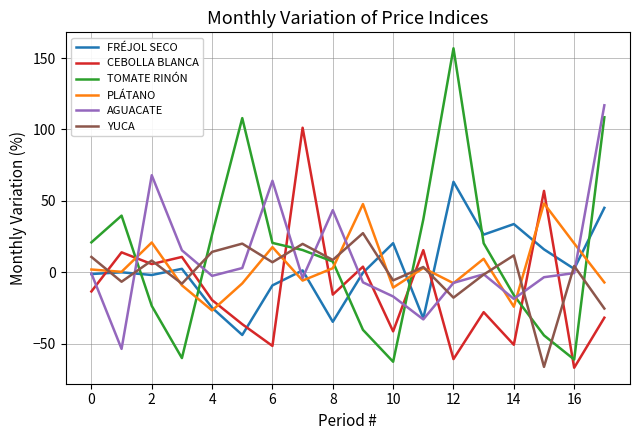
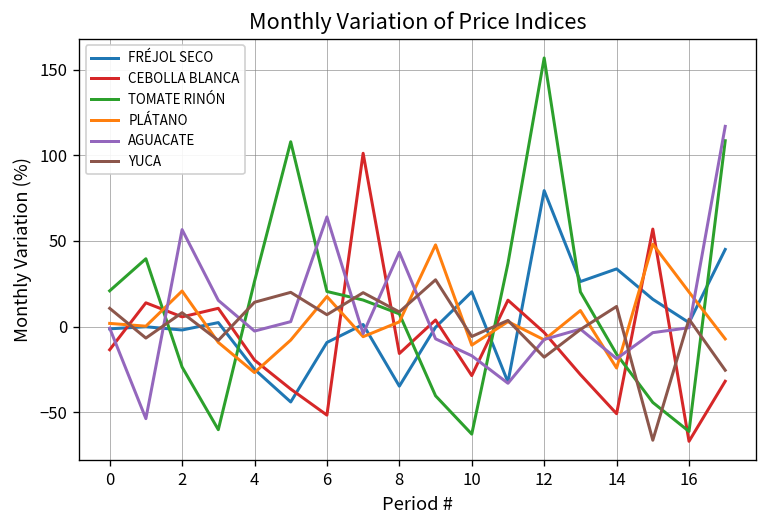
AGUACATE, 2: 68 -> 57
CEBOLLA BLANCA, 10: -41 -> -29
FRÉJOL SECO, 12: 63 -> 79
CEBOLLA BLANCA, 12: -61 -> -3
